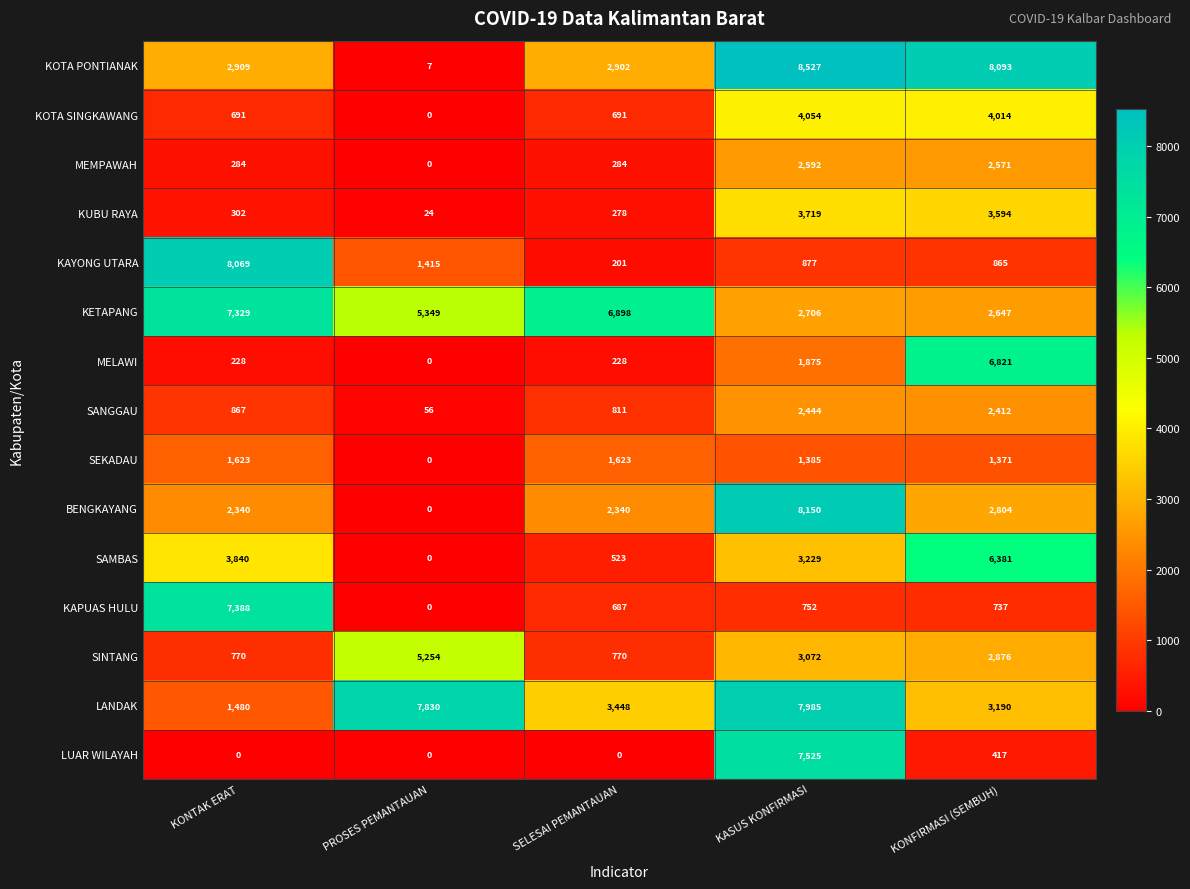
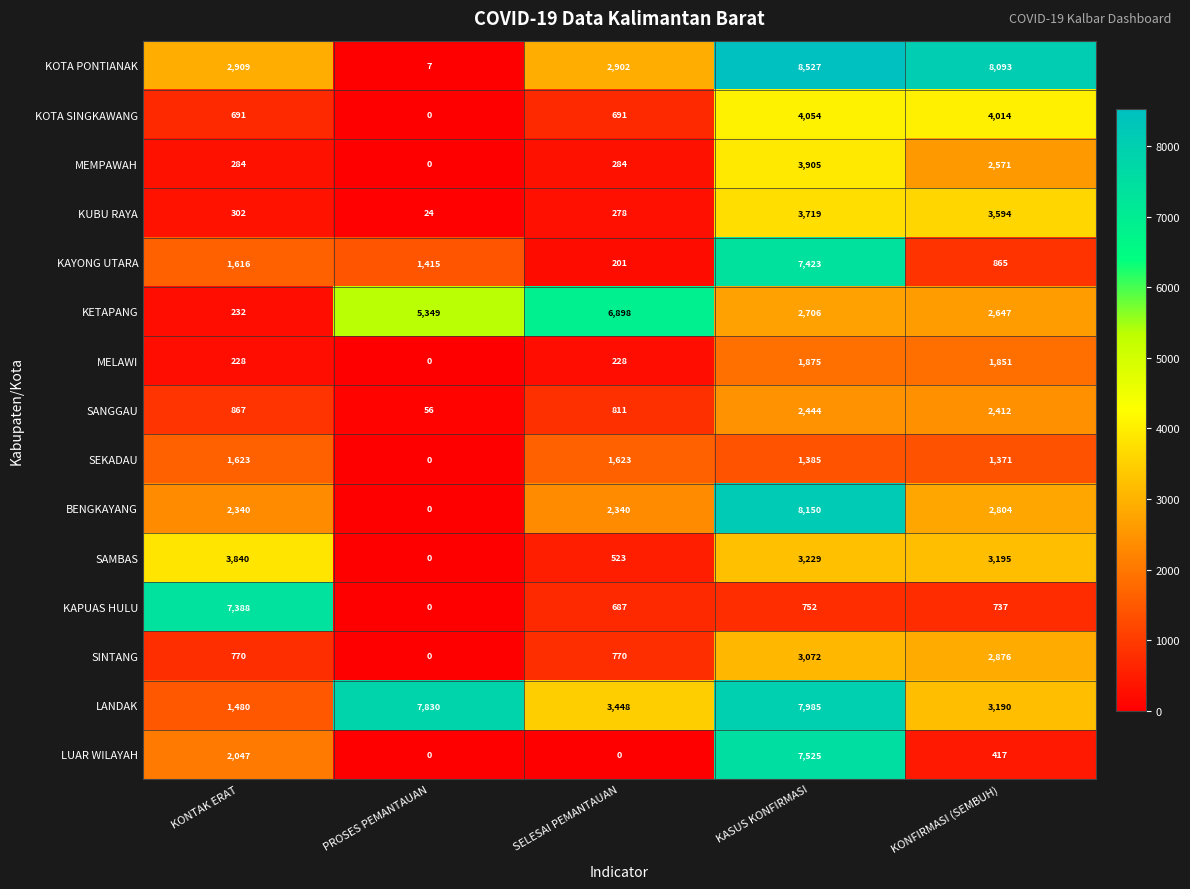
MEMPAWAH, KASUS KONFIRMASI: 2,592 -> 3,905
KAYONG UTARA, KONTAK ERAT: 8,069 -> 1,616
KAYONG UTARA, KASUS KONFIRMASI: 877 -> 7,423
KETAPANG, KONTAK ERAT: 7,329 -> 232
MELAWI, KONFIRMASI (SEMBUH): 6,821 -> 1,851
SAMBAS, KONFIRMASI (SEMBUH): 6,381 -> 3,195
SINTANG, PROSES PEMANTAUAN: 5,254 -> 0
LUAR WILAYAH, KONTAK ERAT: 0 -> 2,047
